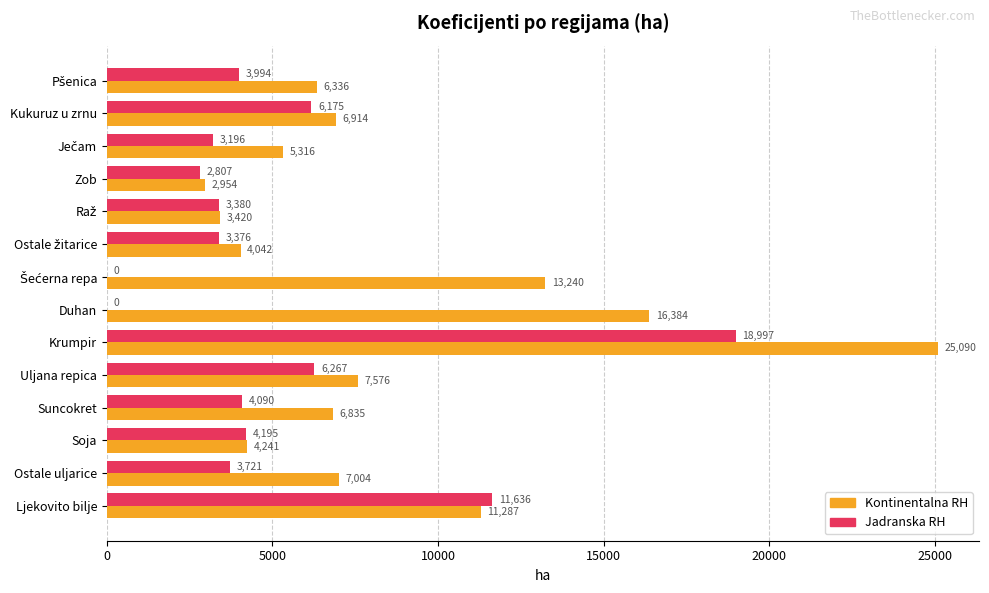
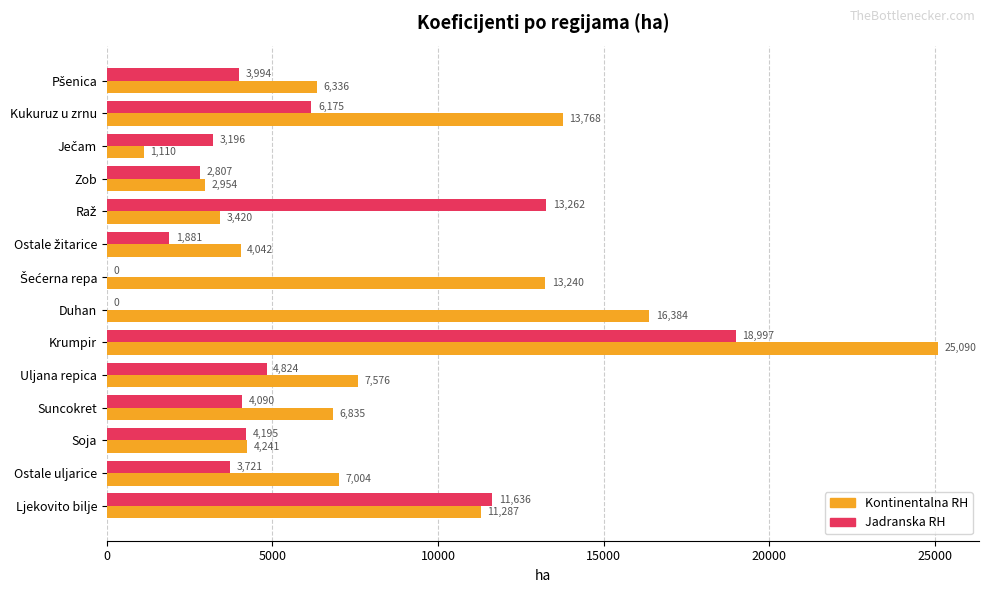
Kontinentalna RH, Kukuruz u zrnu: 6,914 -> 13,768
Kontinentalna RH, Ječam: 5,316 -> 1,110
Jadranska RH, Raž: 3,380 -> 13,262
Jadranska RH, Ostale žitarice: 3,376 -> 1,881
Jadranska RH, Uljana repica: 6,267 -> 4,824
